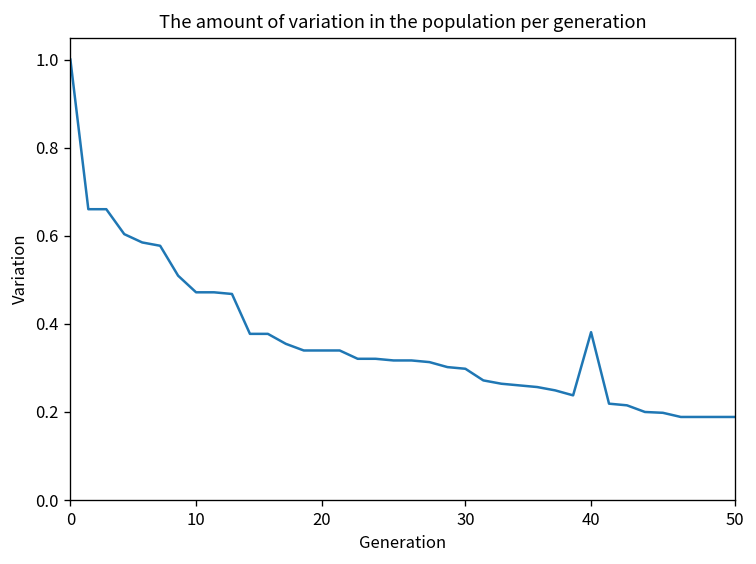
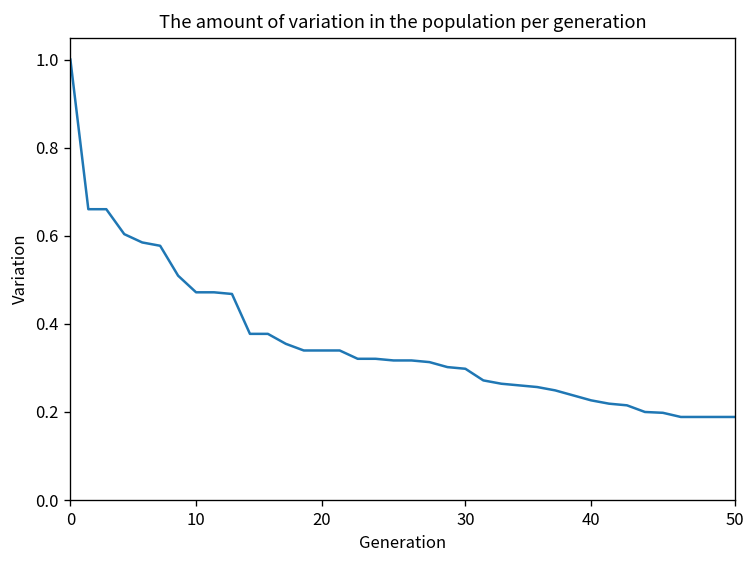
40: 0.38 -> 0.23
